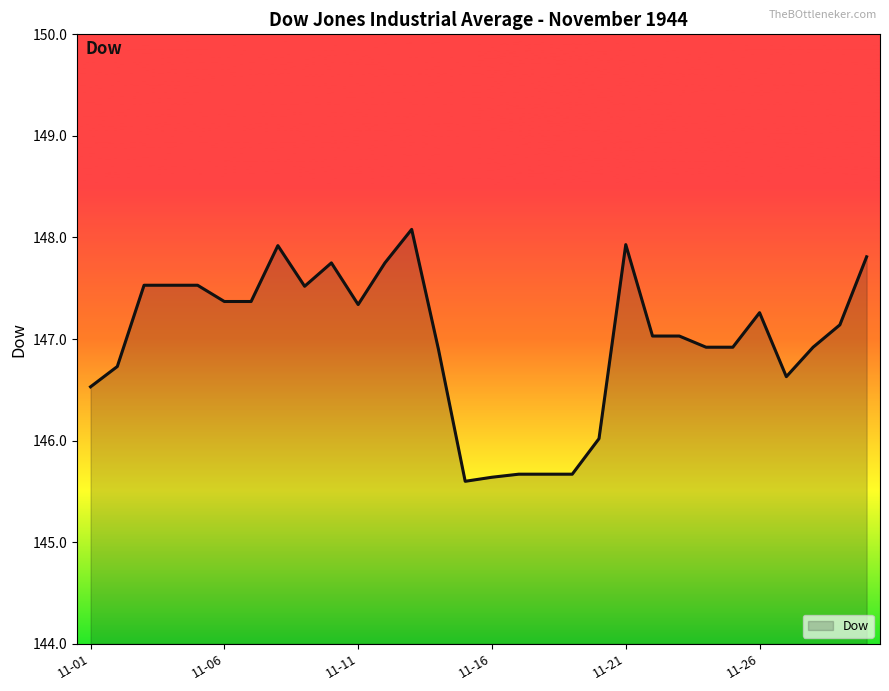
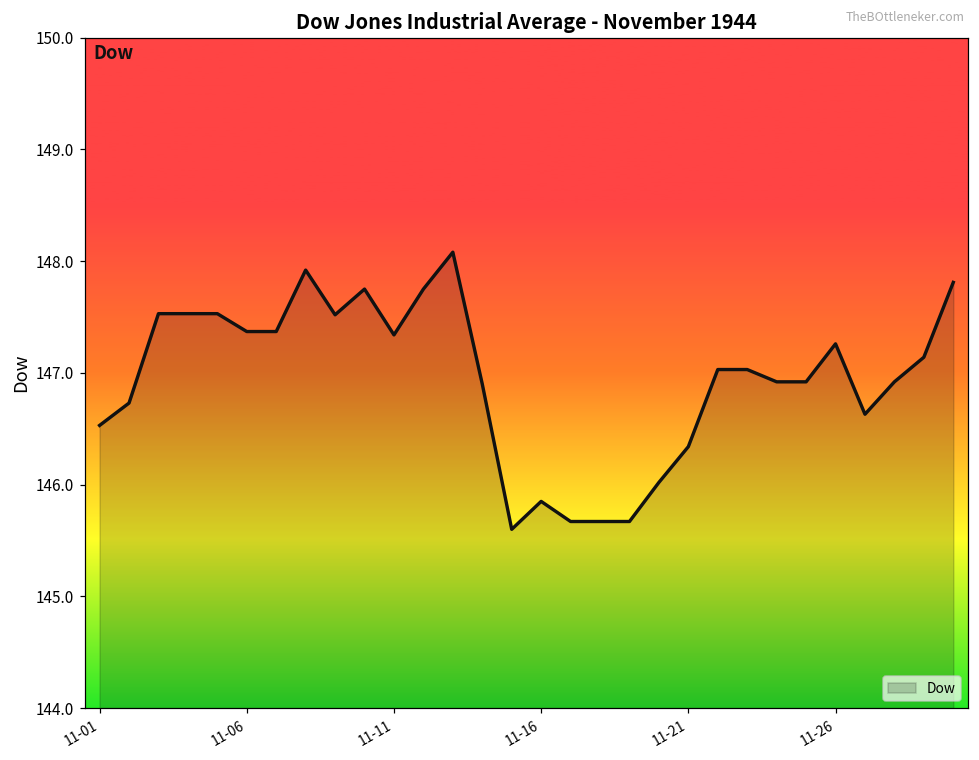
11-16: 145.64 -> 145.85
11-21: 147.93 -> 146.34
